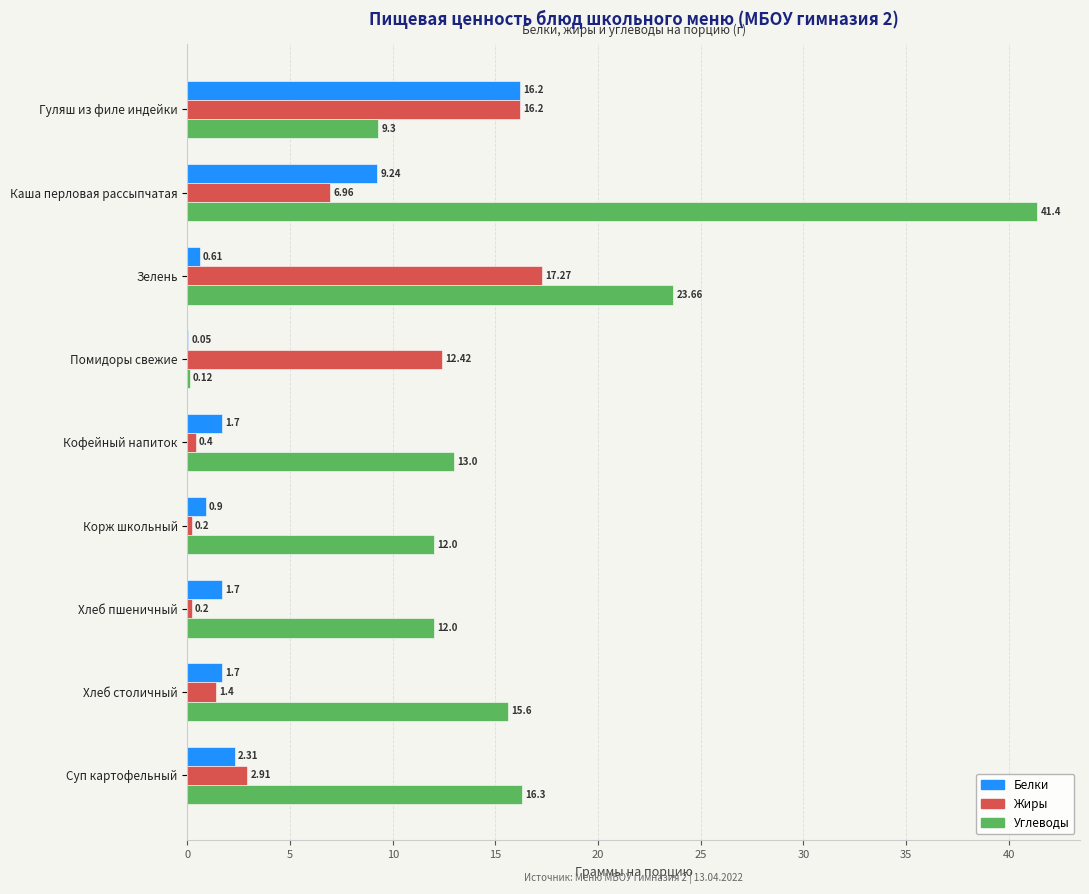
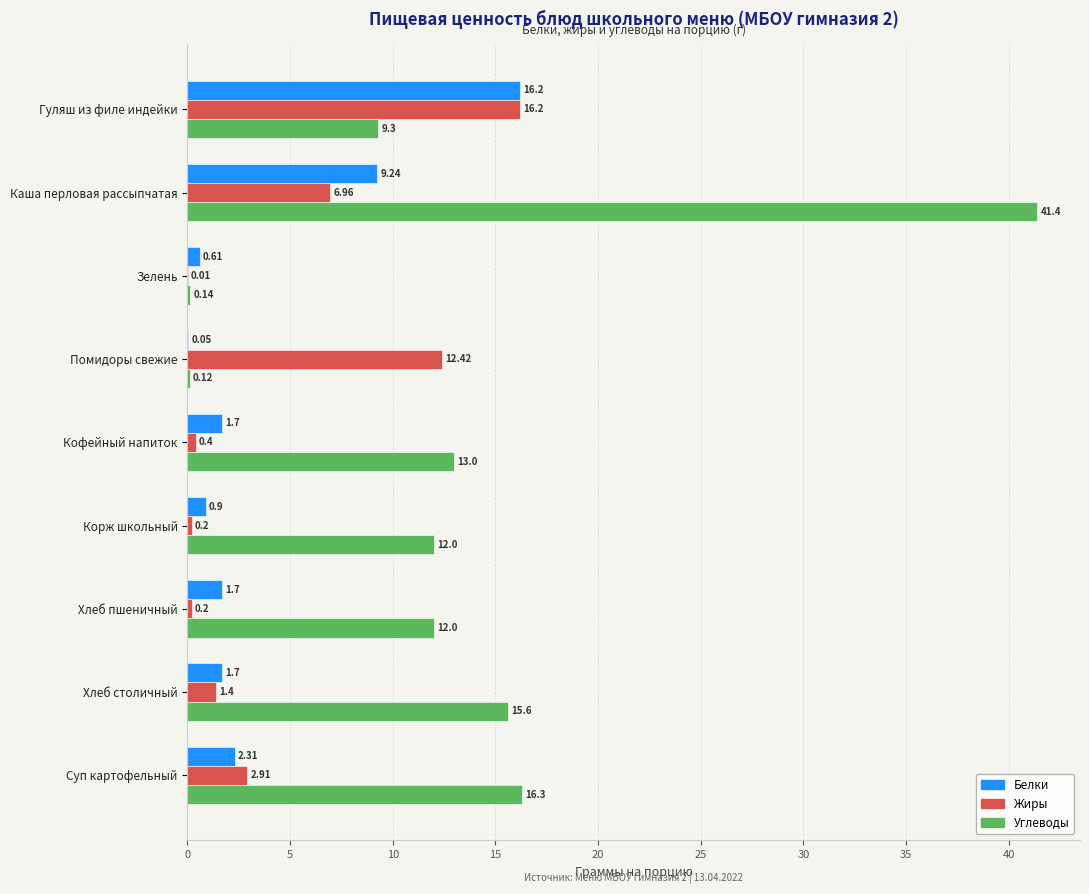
Жиры, Зелень: 17.27 -> 0.01
Углеводы, Зелень: 23.66 -> 0.14
